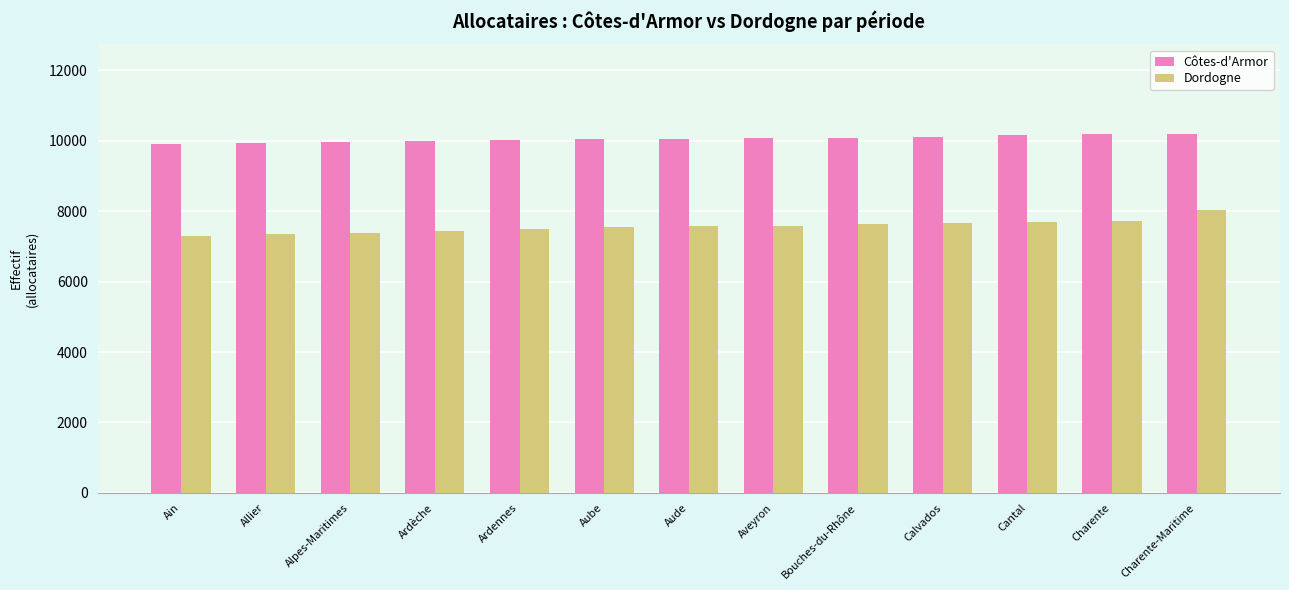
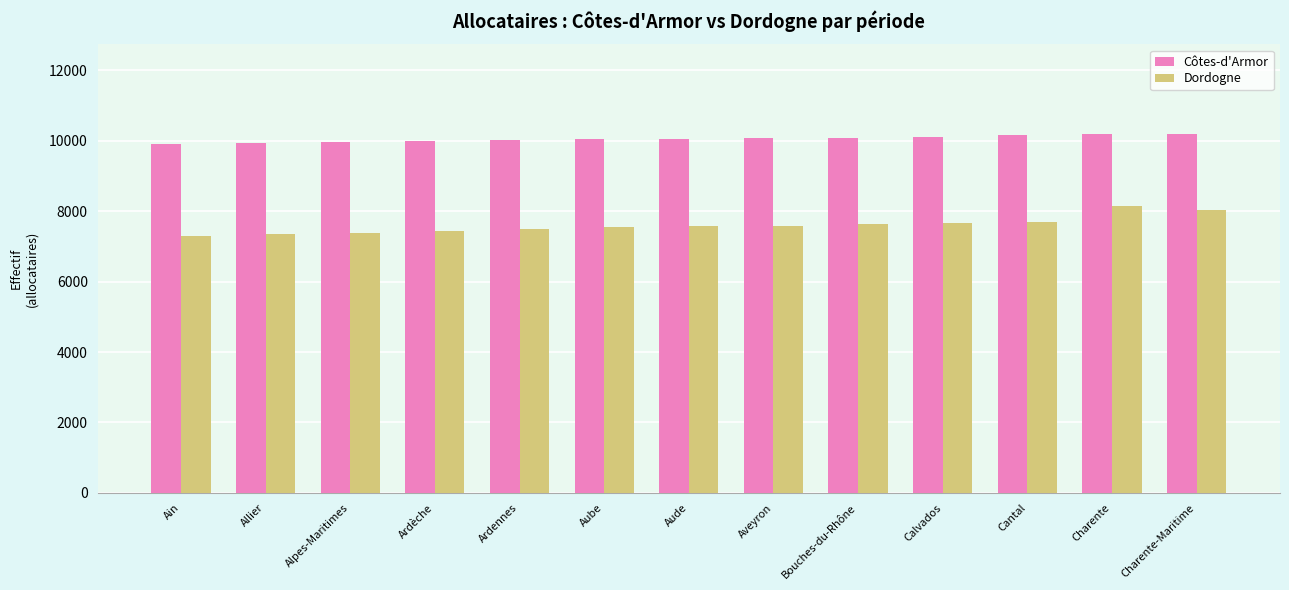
Dordogne, Charente: 7700 -> 8200
